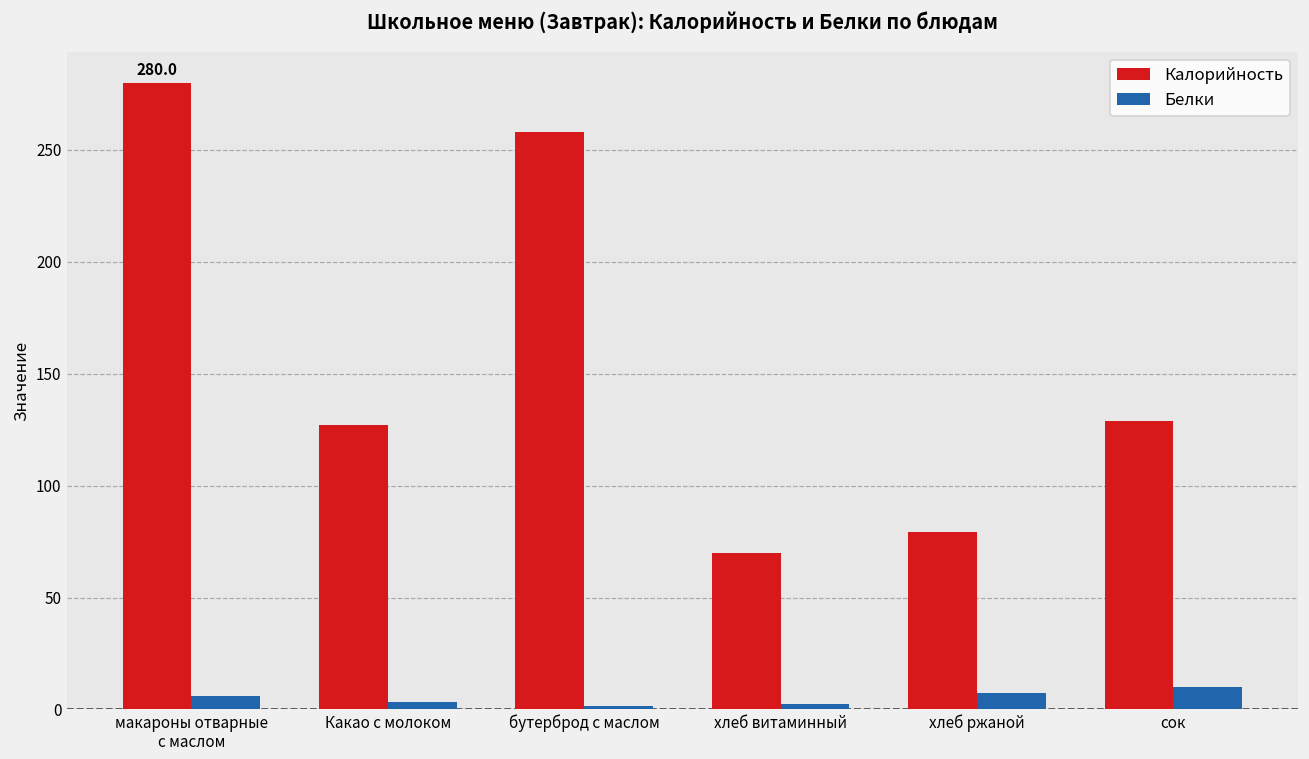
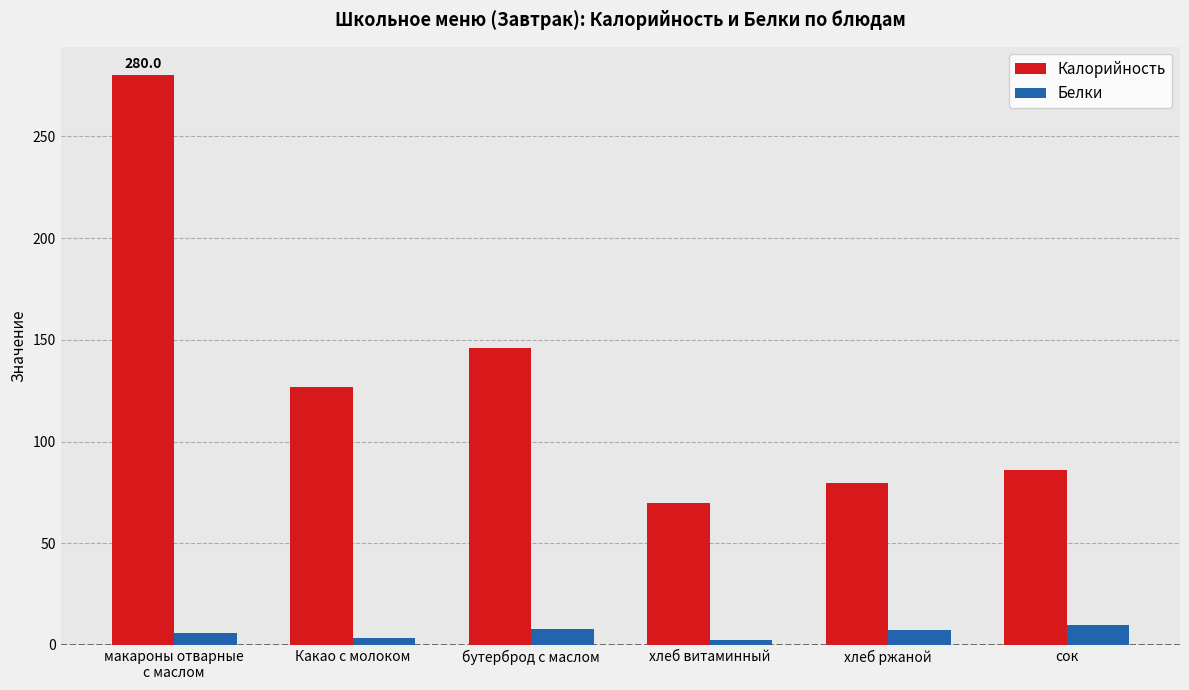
Калорийность, бутерброд с маслом: 258 -> 146
Белки, бутерброд с маслом: 2 -> 8
Калорийность, сок: 129 -> 86
